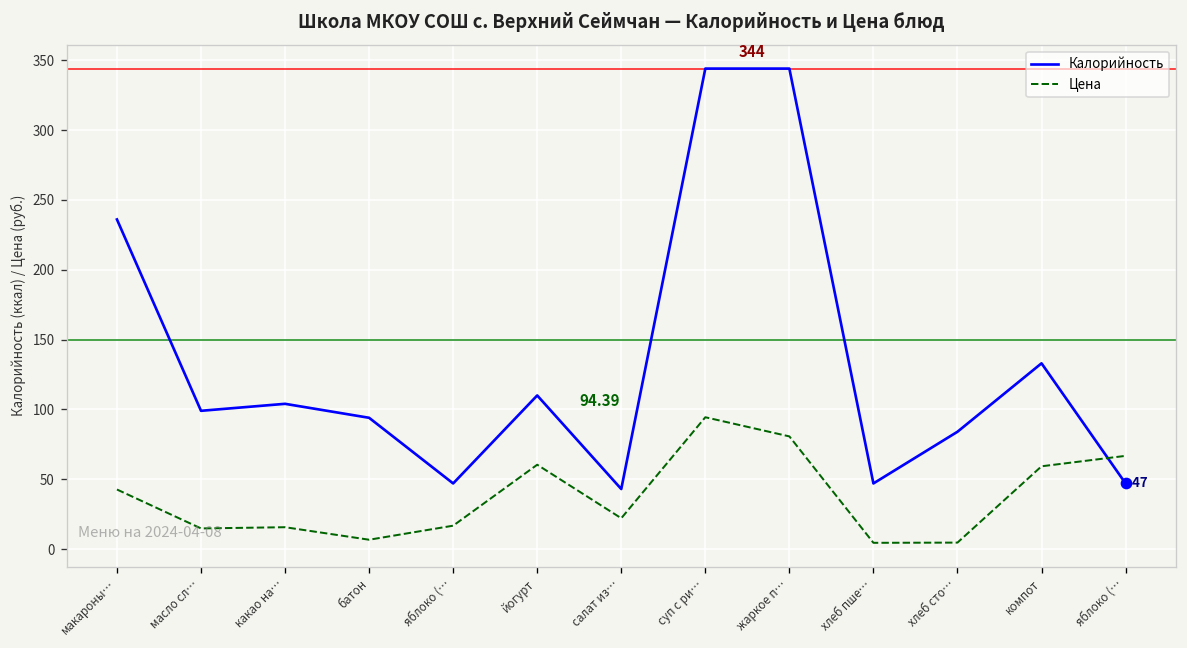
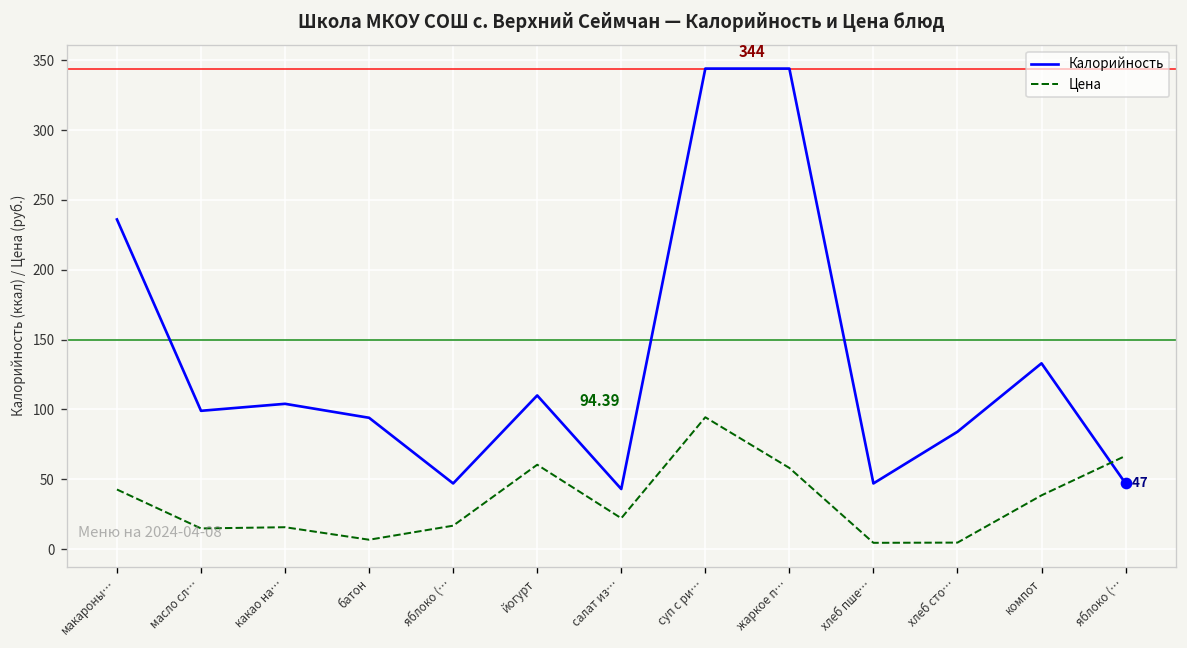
Цена, жаркое п…: 81 -> 58
Цена, компот: 59 -> 38
